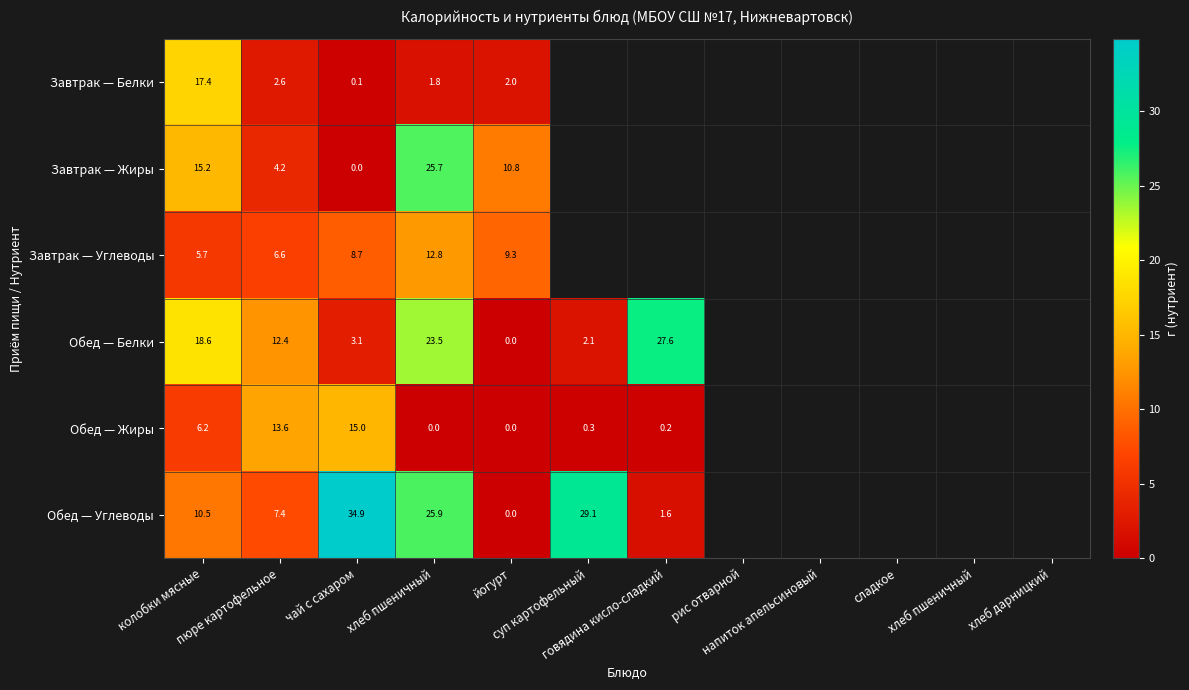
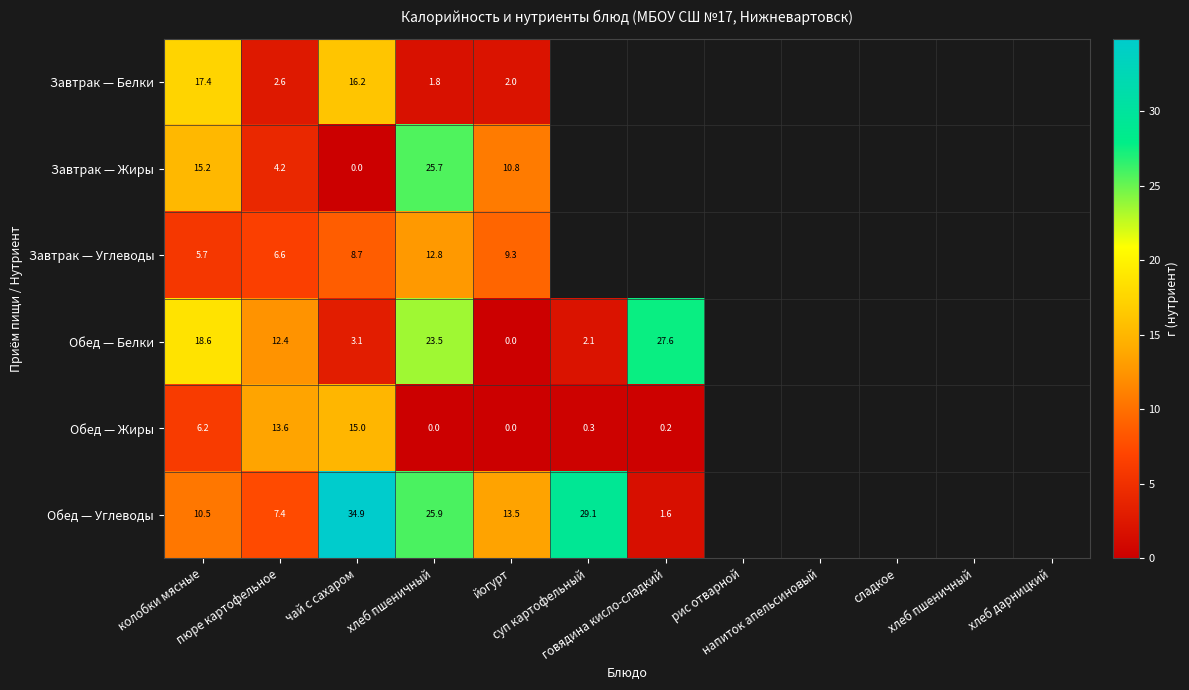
Завтрак — Белки, чай с сахаром: 0.1 -> 16.2
Обед — Углеводы, йогурт: 0.0 -> 13.5
